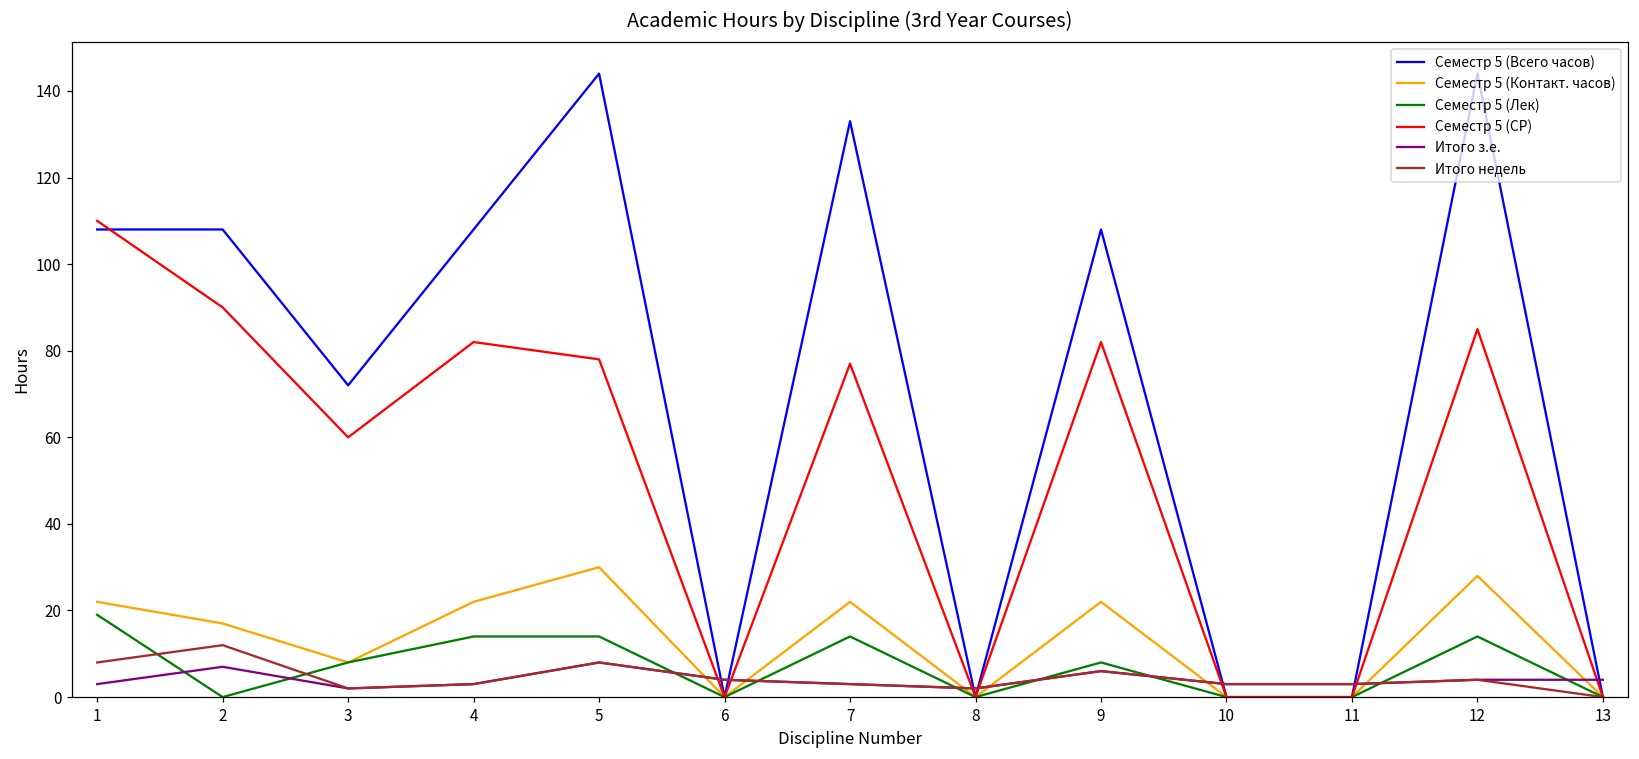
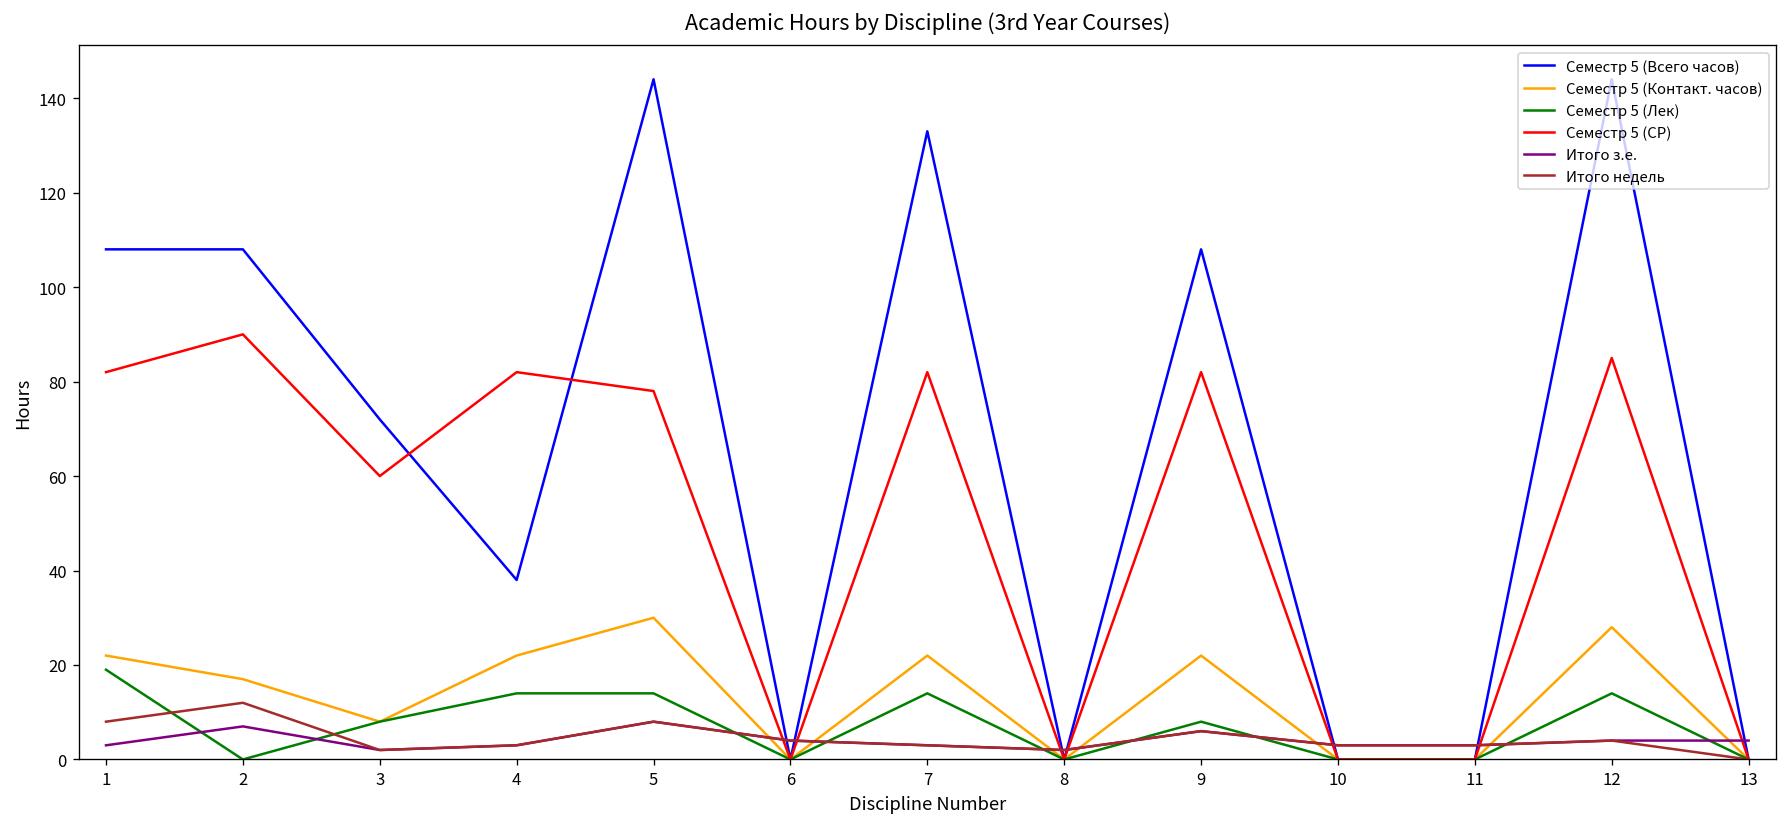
Семестр 5 (СР), 1: 110 -> 82
Семестр 5 (Всего часов), 4: 108 -> 38
Семестр 5 (СР), 7: 77 -> 82
